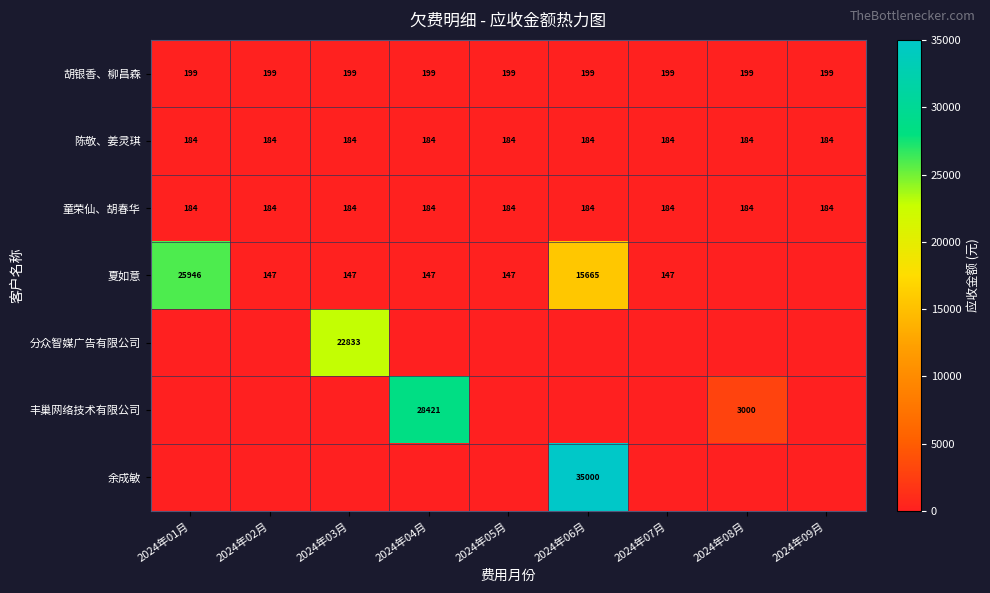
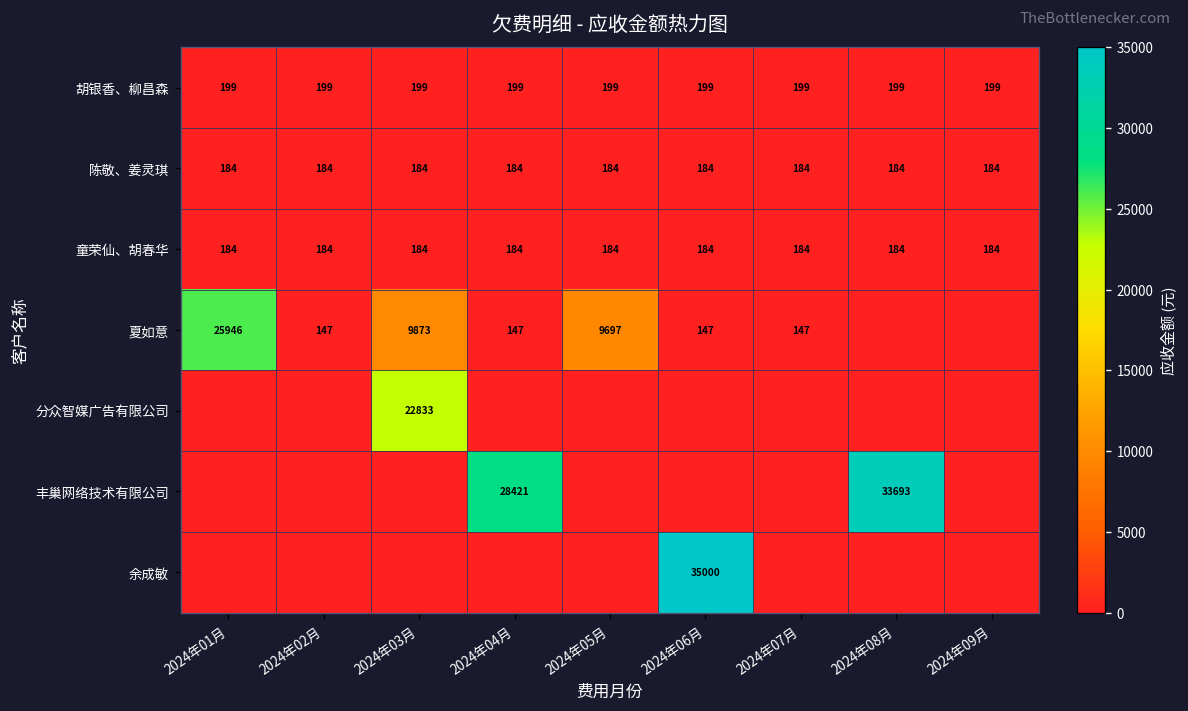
夏如意, 2024年03月: 147 -> 9873
夏如意, 2024年05月: 147 -> 9697
夏如意, 2024年06月: 15665 -> 147
丰巢网络技术有限公司, 2024年08月: 3000 -> 33693
